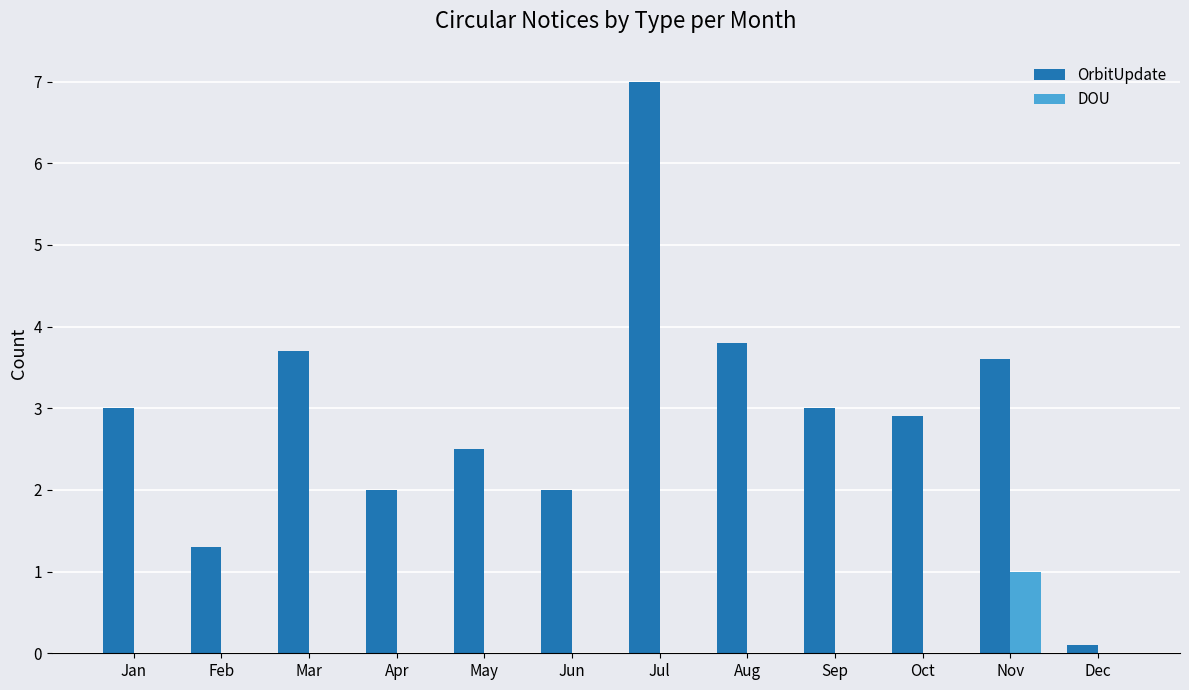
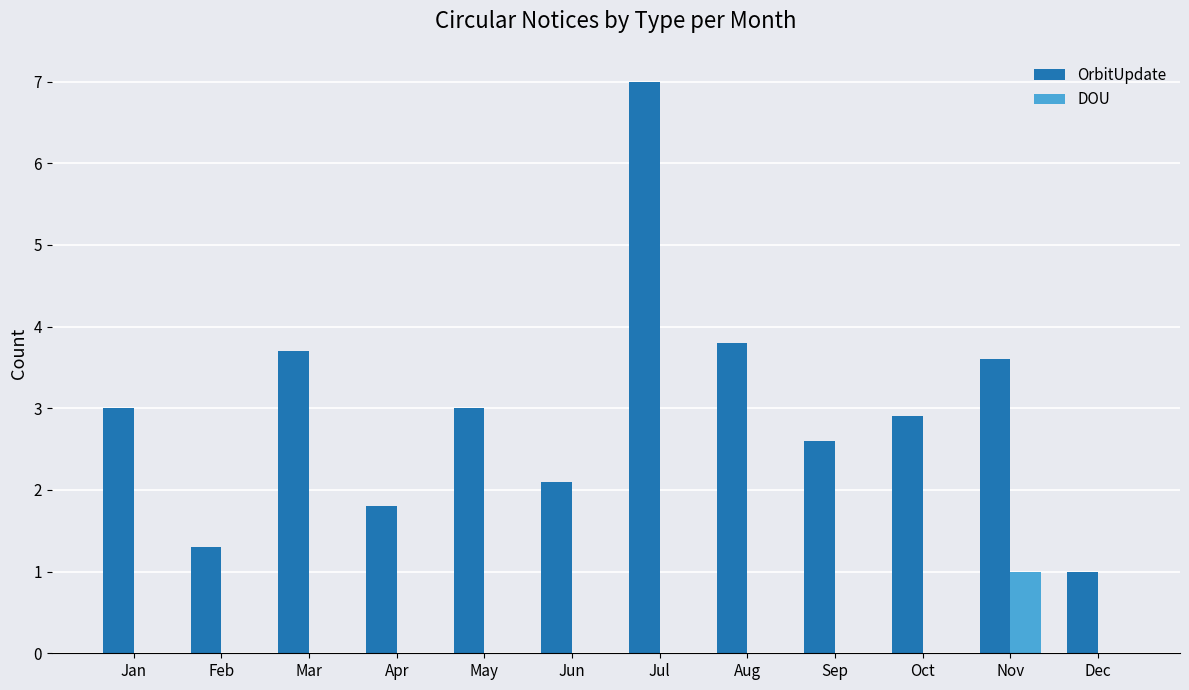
OrbitUpdate, Apr: 2.0 -> 1.8
OrbitUpdate, May: 2.5 -> 3.0
OrbitUpdate, Jun: 2.0 -> 2.1
OrbitUpdate, Sep: 3.0 -> 2.6
OrbitUpdate, Dec: 0.1 -> 1.0
